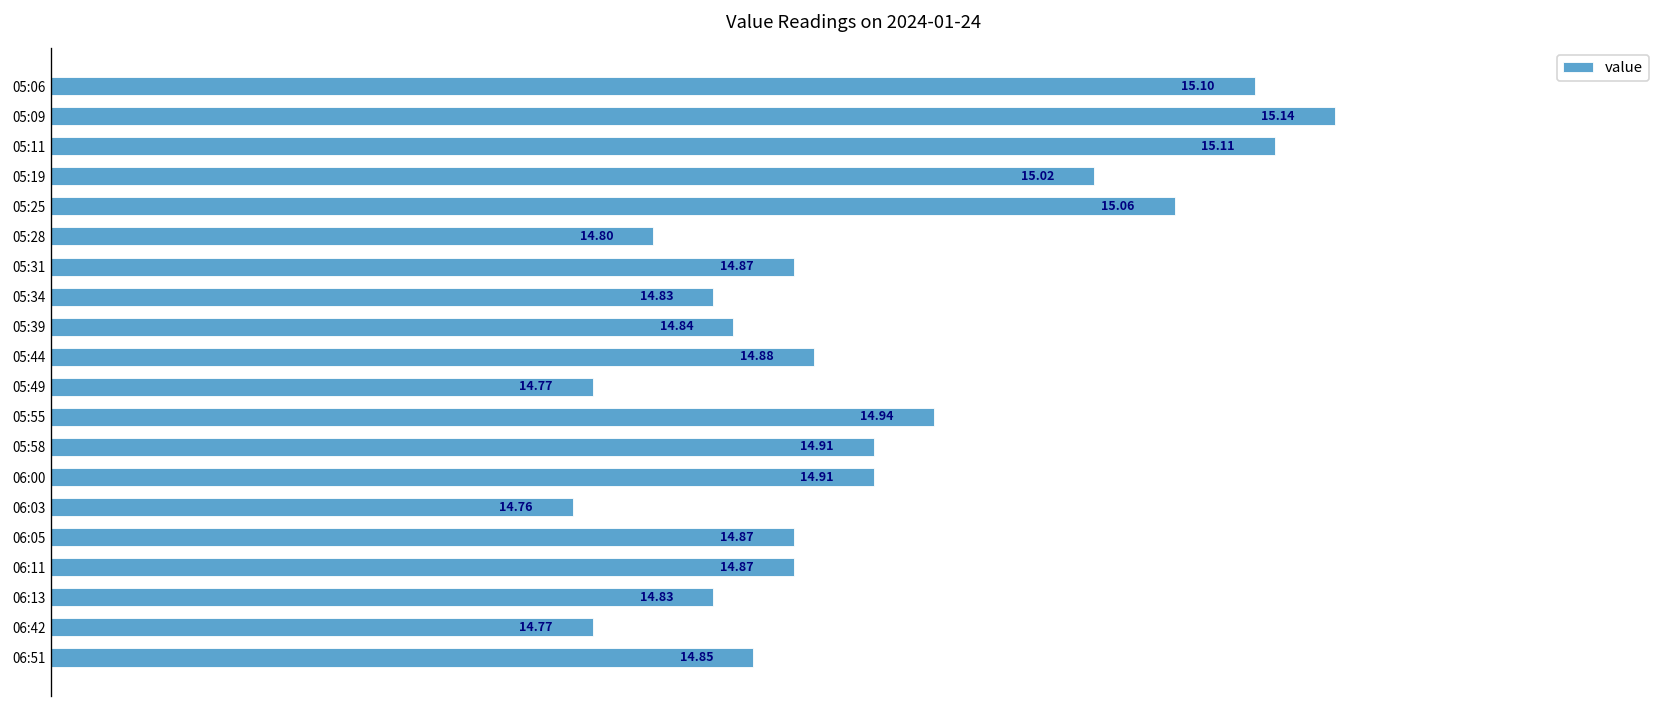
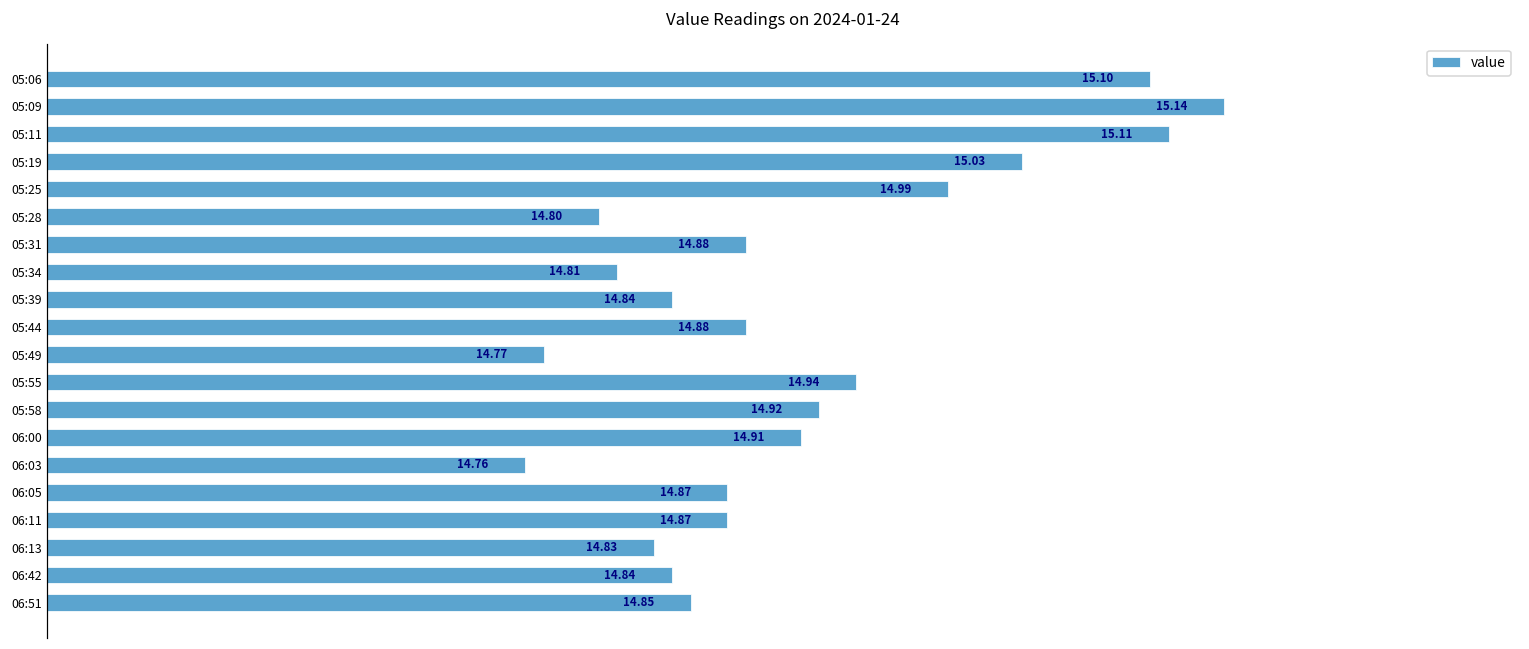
05:19: 15.02 -> 15.03
05:25: 15.06 -> 14.99
05:31: 14.87 -> 14.88
05:34: 14.83 -> 14.81
05:58: 14.91 -> 14.92
06:42: 14.77 -> 14.84
